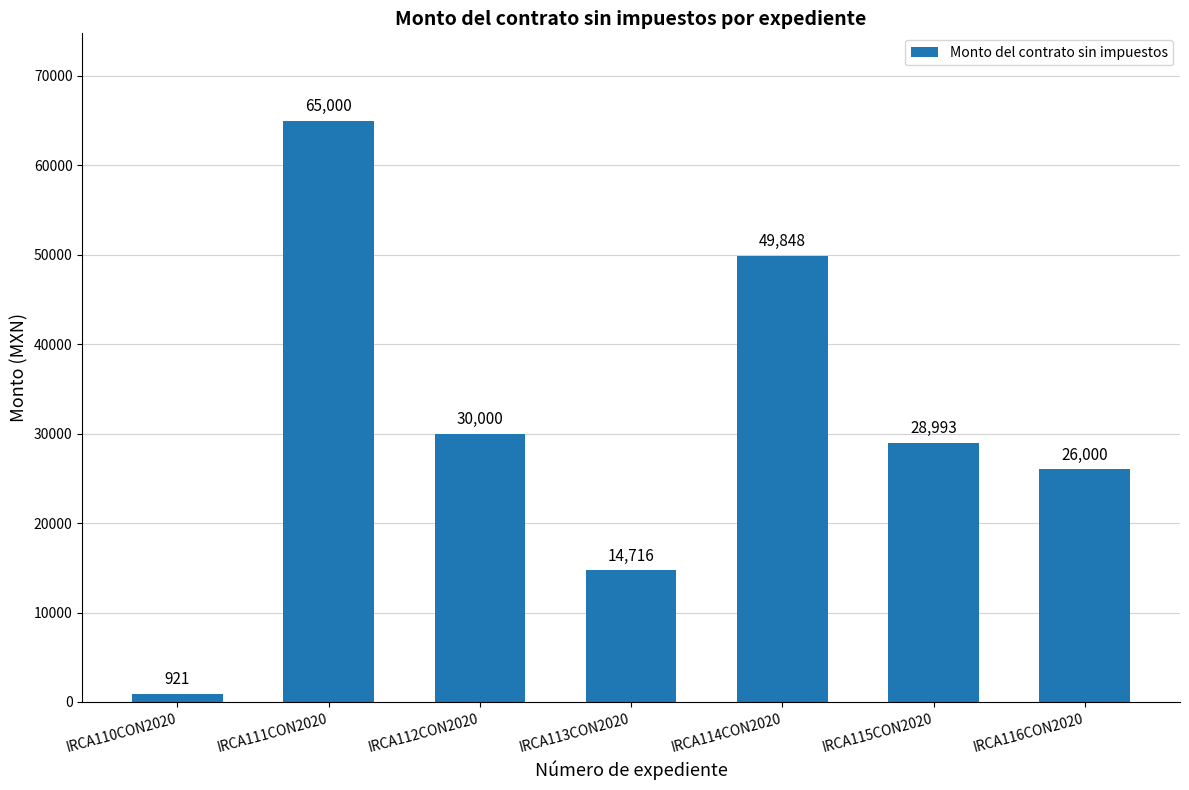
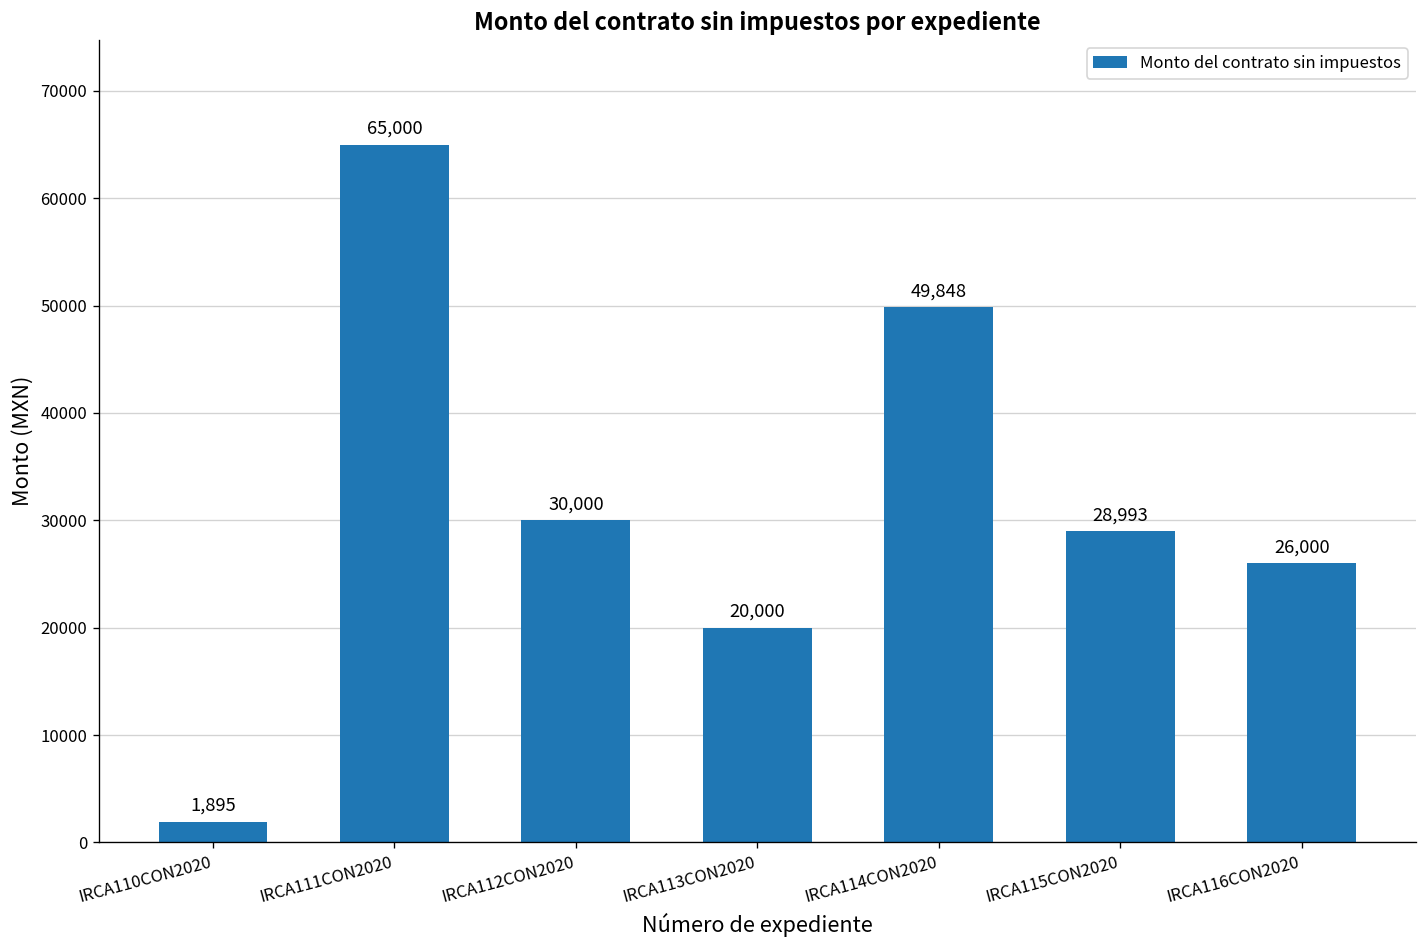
IRCA110CON2020: 921 -> 1,895
IRCA113CON2020: 14,716 -> 20,000
